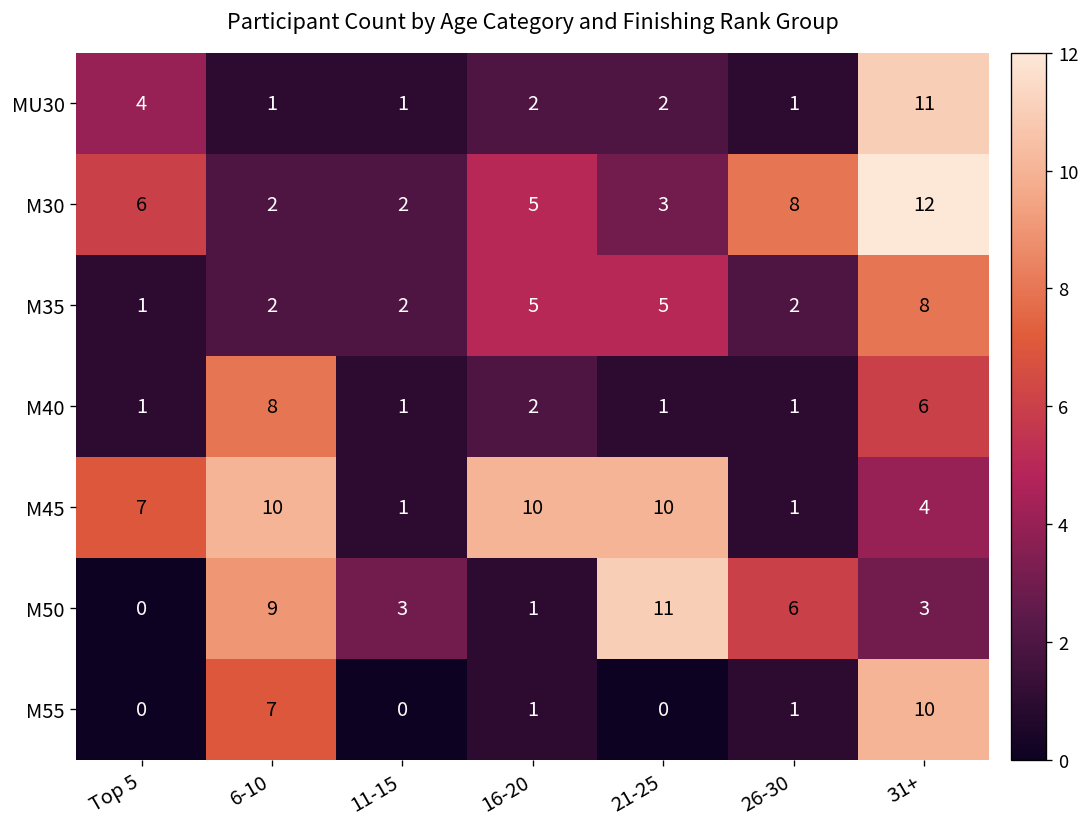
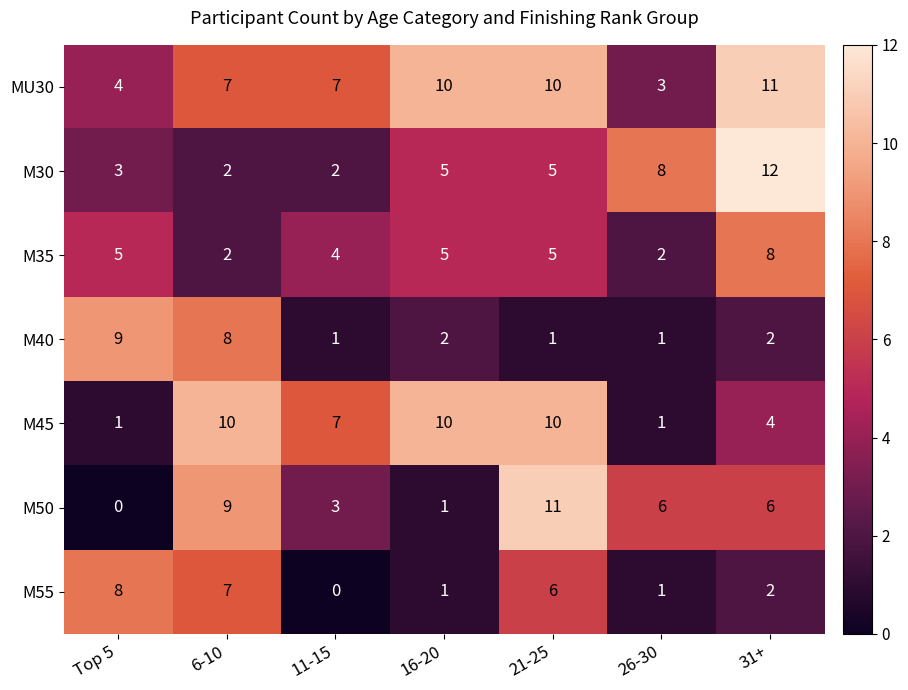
MU30, 6-10: 1 -> 7
MU30, 11-15: 1 -> 7
MU30, 16-20: 2 -> 10
MU30, 21-25: 2 -> 10
MU30, 26-30: 1 -> 3
M30, Top 5: 6 -> 3
M30, 21-25: 3 -> 5
M35, Top 5: 1 -> 5
M35, 11-15: 2 -> 4
M40, Top 5: 1 -> 9
M40, 31+: 6 -> 2
M45, Top 5: 7 -> 1
M45, 11-15: 1 -> 7
M50, 31+: 3 -> 6
M55, Top 5: 0 -> 8
M55, 21-25: 0 -> 6
M55, 31+: 10 -> 2
